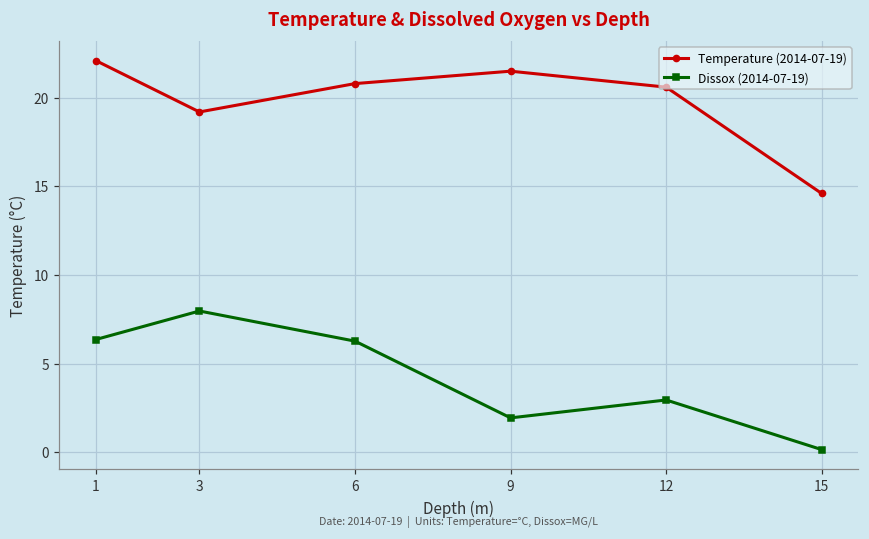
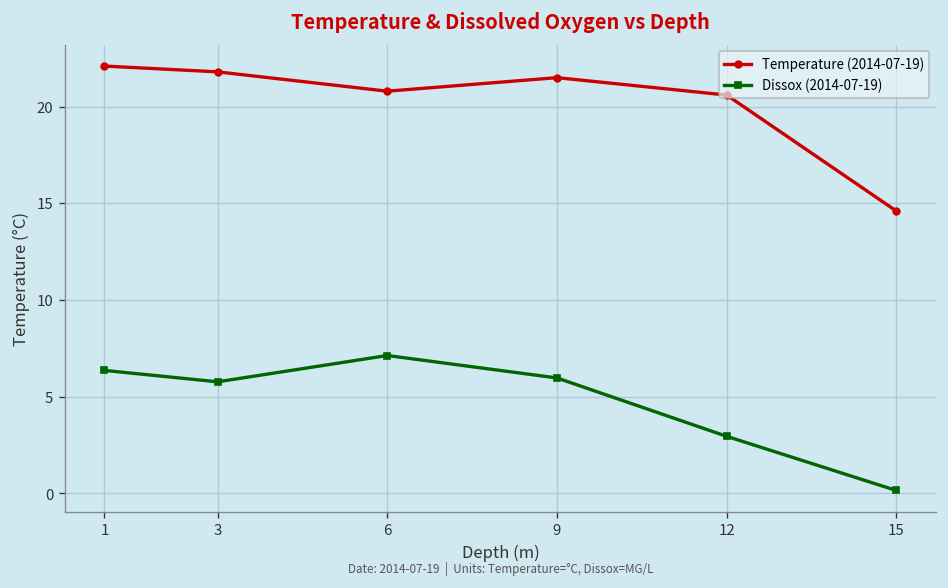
Temperature (2014-07-19), 3: 19.2 -> 21.8
Dissox (2014-07-19), 3: 8.0 -> 5.8
Dissox (2014-07-19), 6: 6.3 -> 7.1
Dissox (2014-07-19), 9: 1.9 -> 6.0
